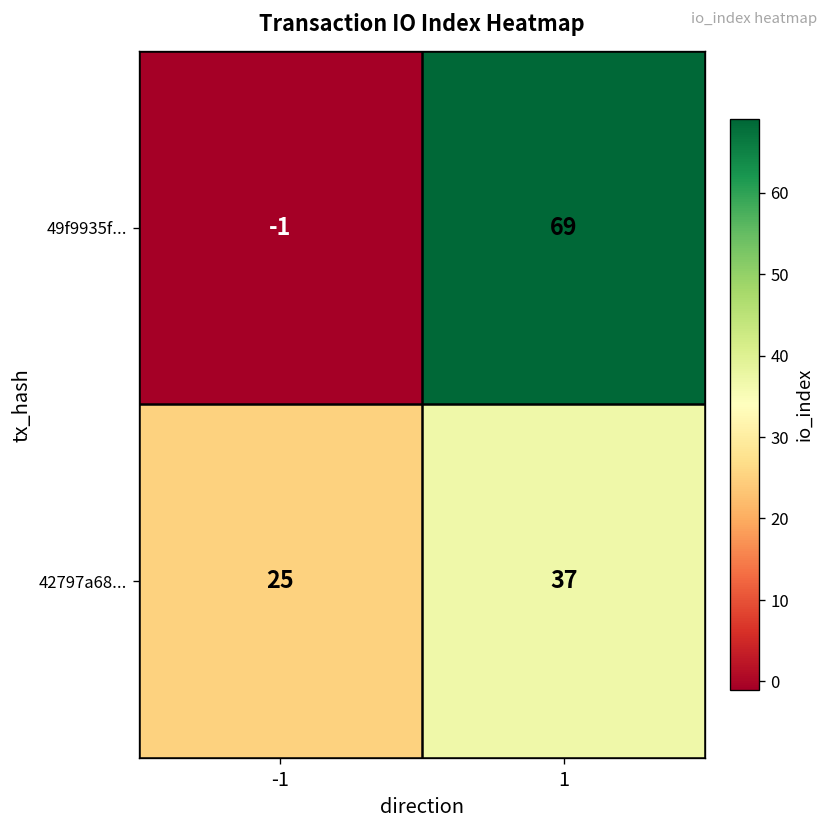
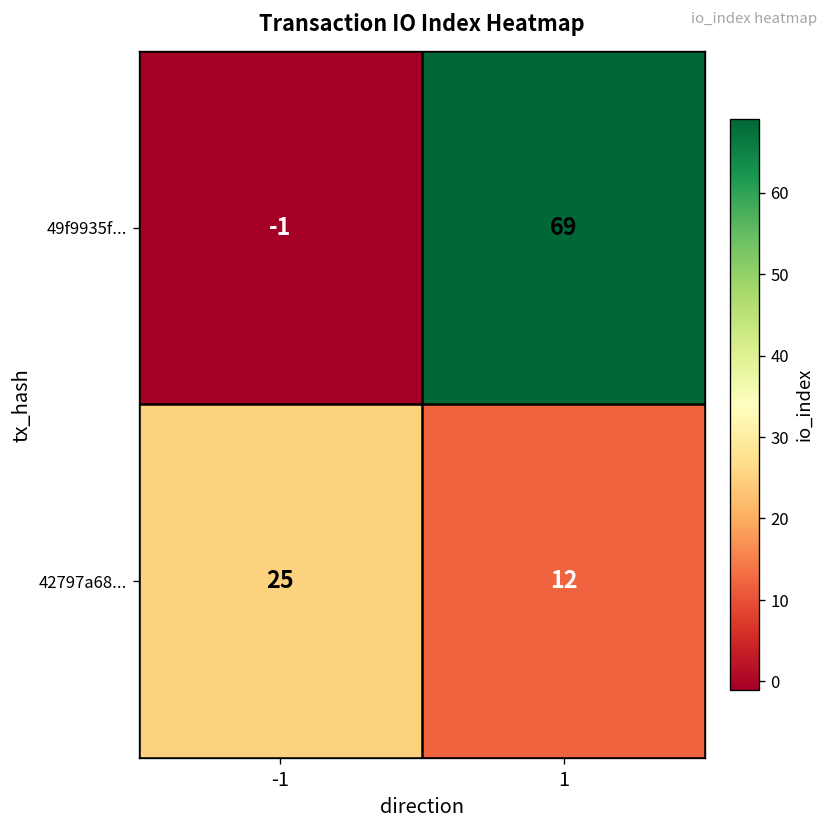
42797a68..., 1: 37 -> 12
